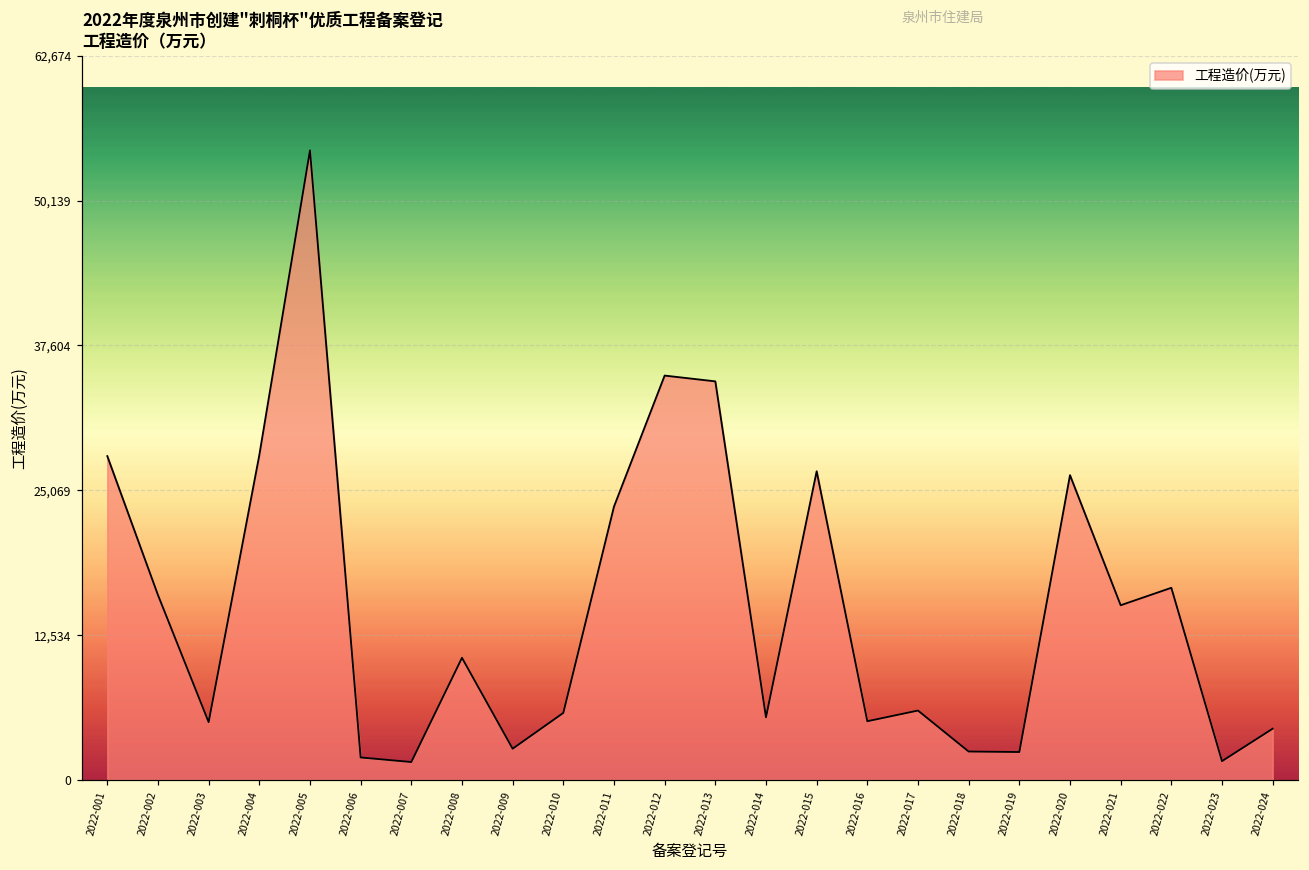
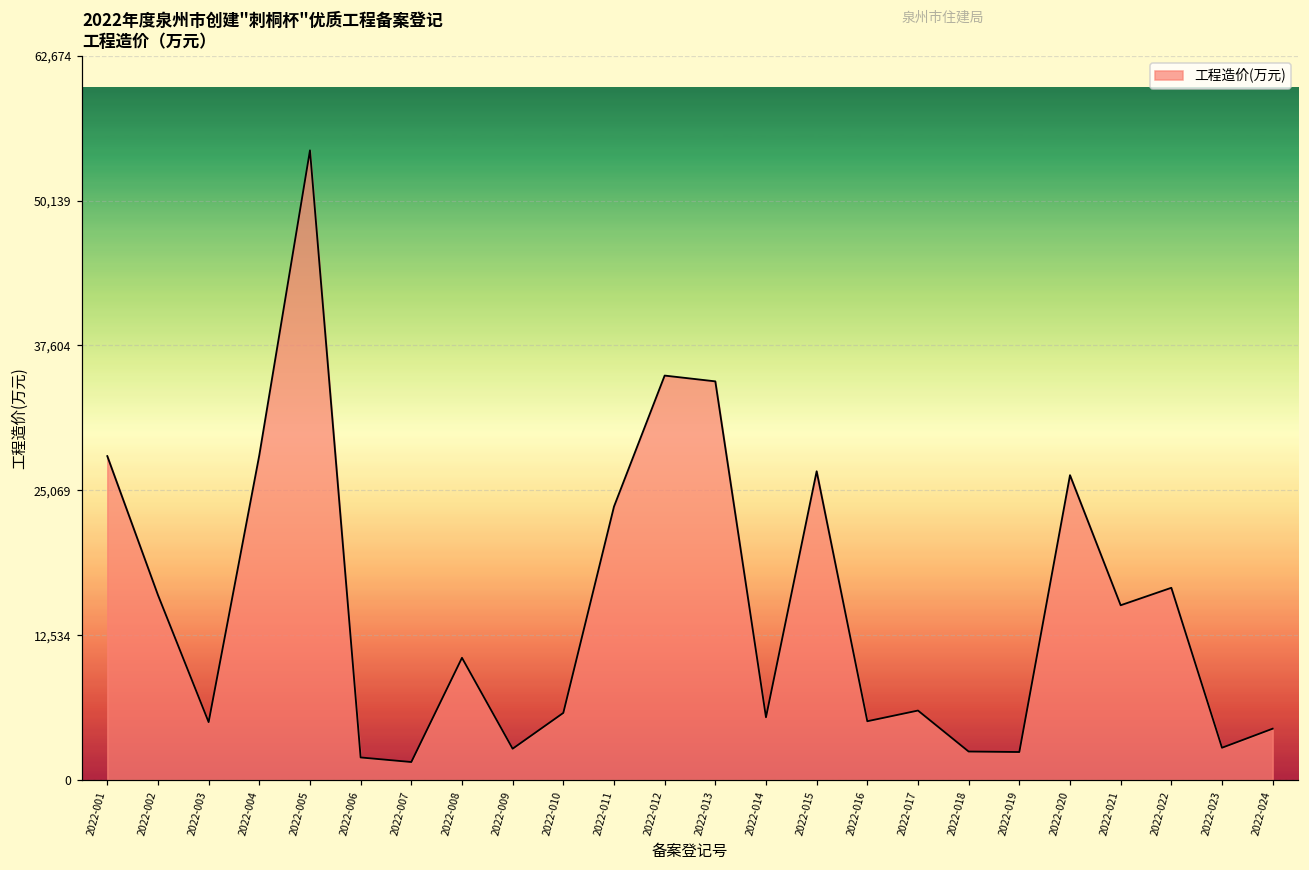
2022-023: 1,600 -> 2,800
